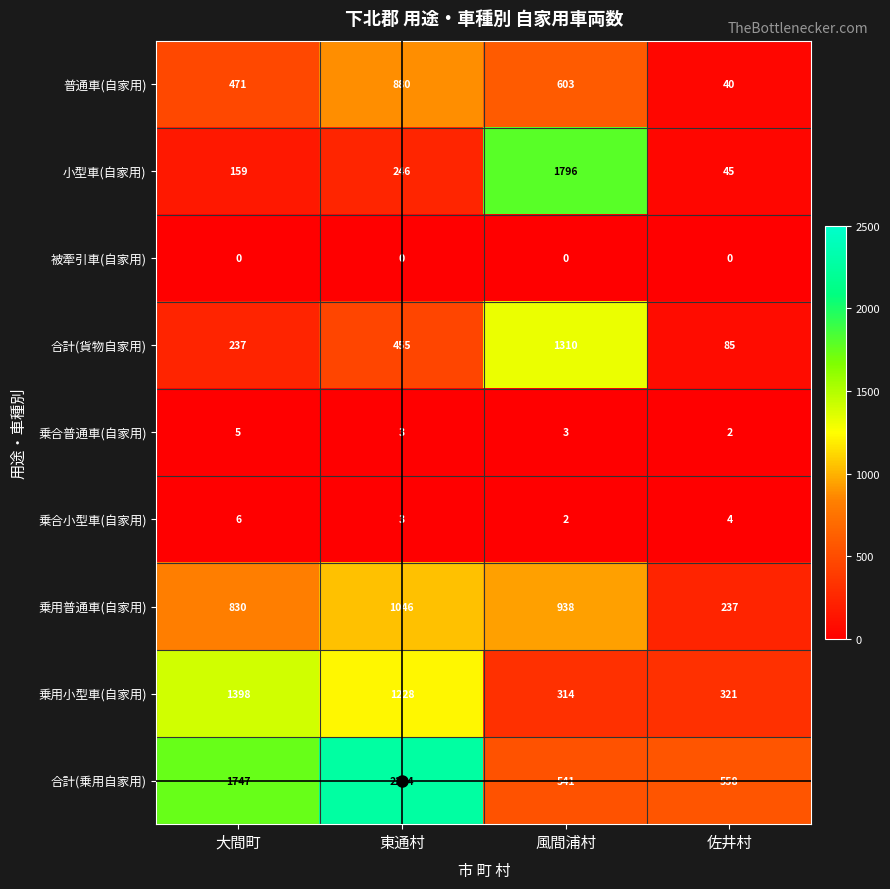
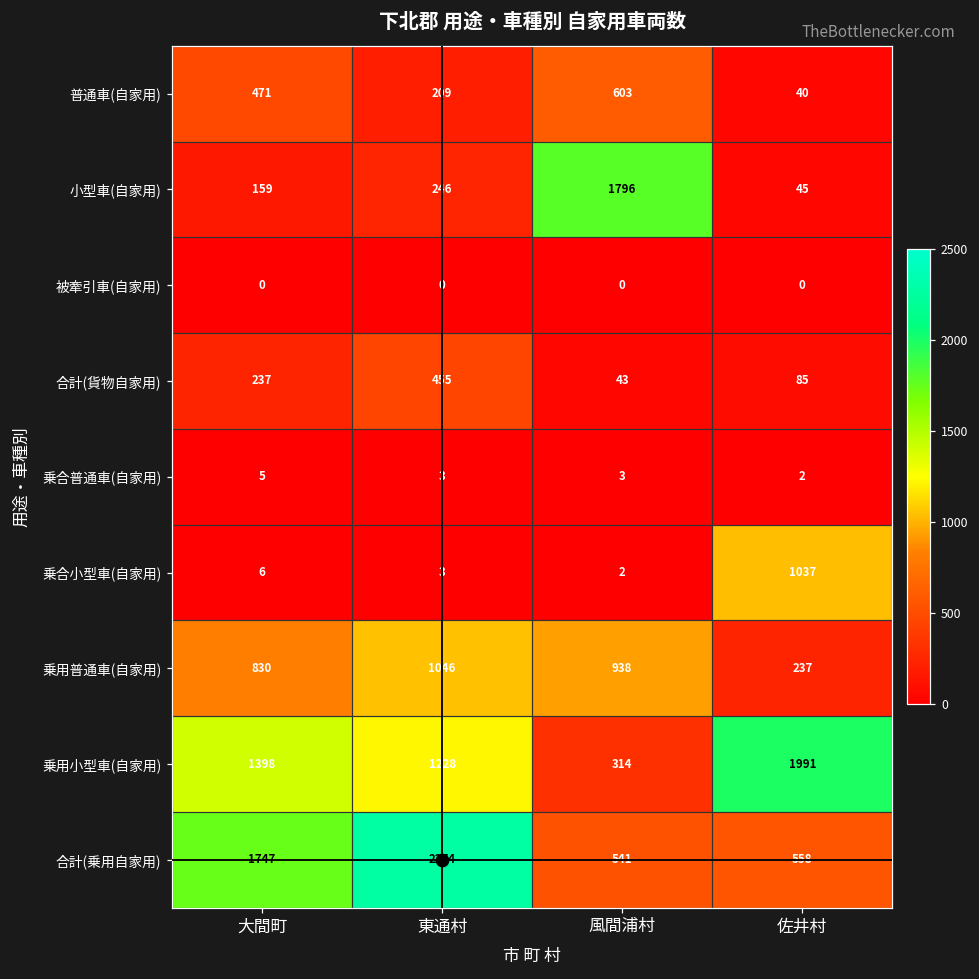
普通車(自家用), 東通村: 880 -> 209
合計(貨物自家用), 風間浦村: 1310 -> 43
乗合小型車(自家用), 佐井村: 4 -> 1037
乗用小型車(自家用), 佐井村: 321 -> 1991
